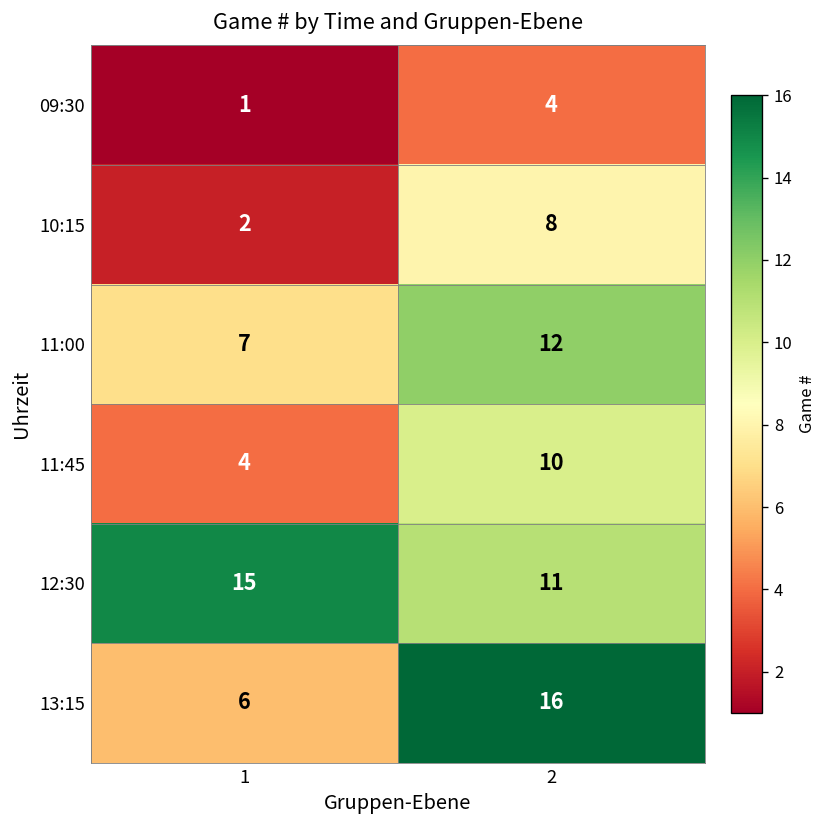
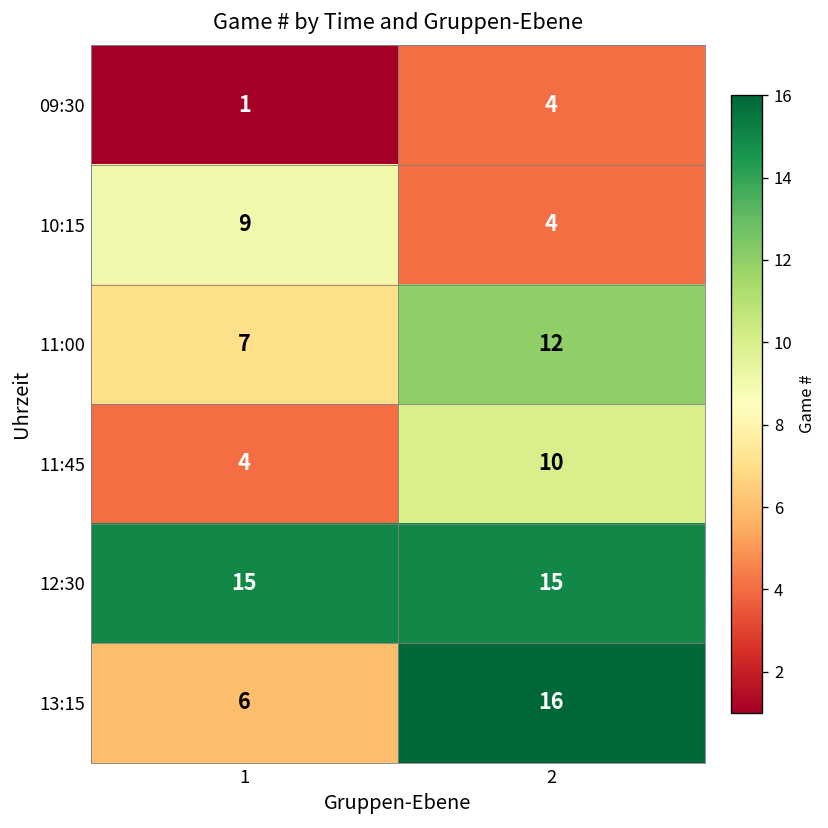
10:15, 1: 2 -> 9
10:15, 2: 8 -> 4
12:30, 2: 11 -> 15
